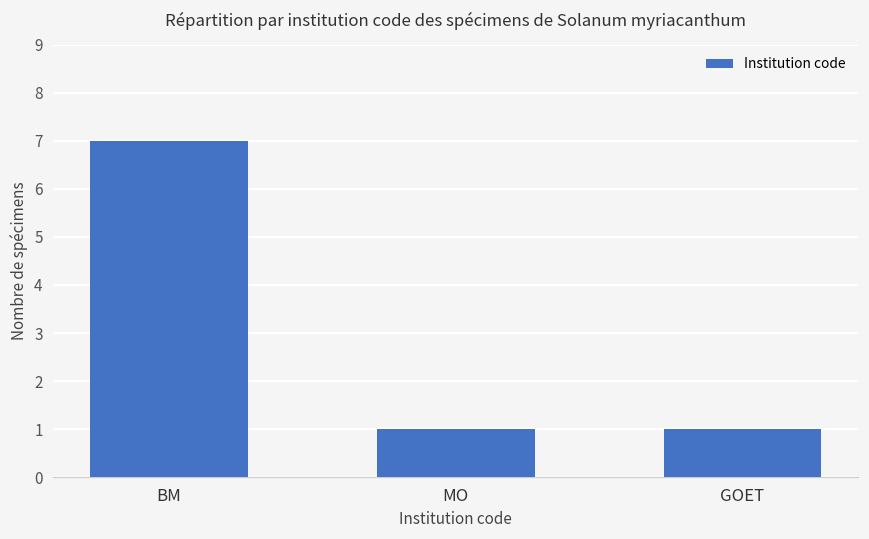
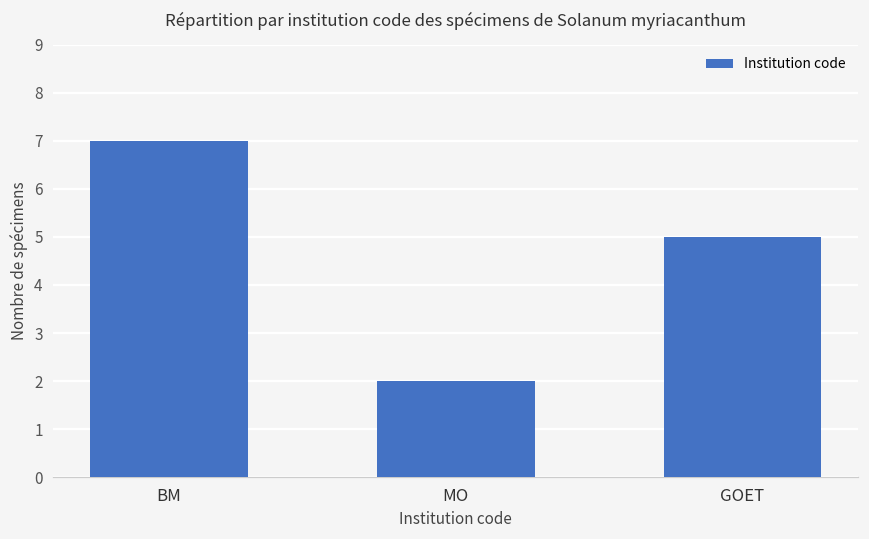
MO: 1 -> 2
GOET: 1 -> 5
